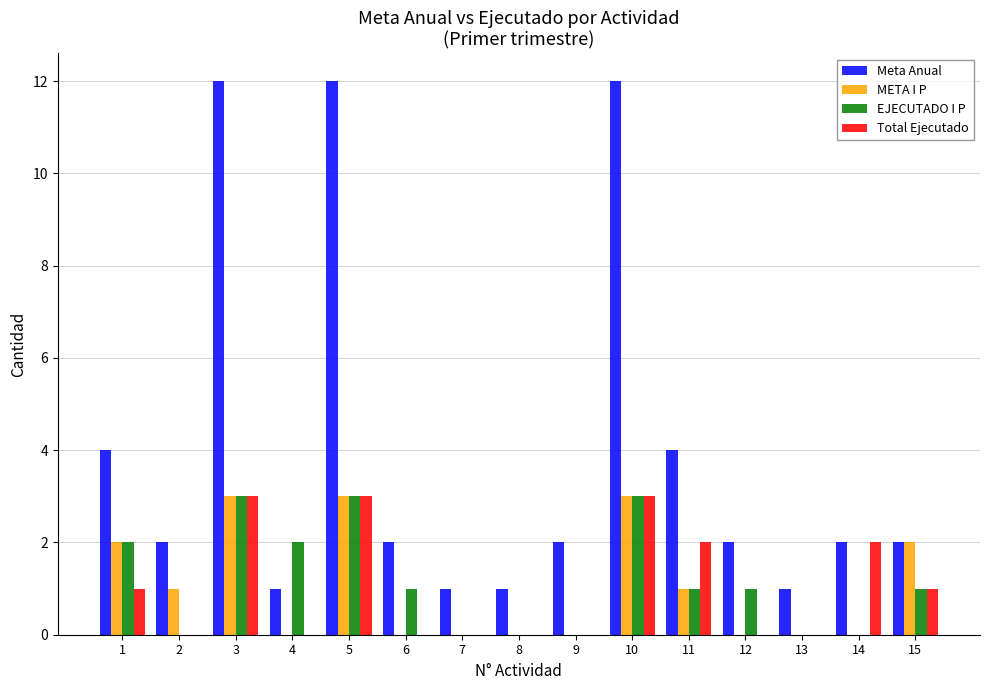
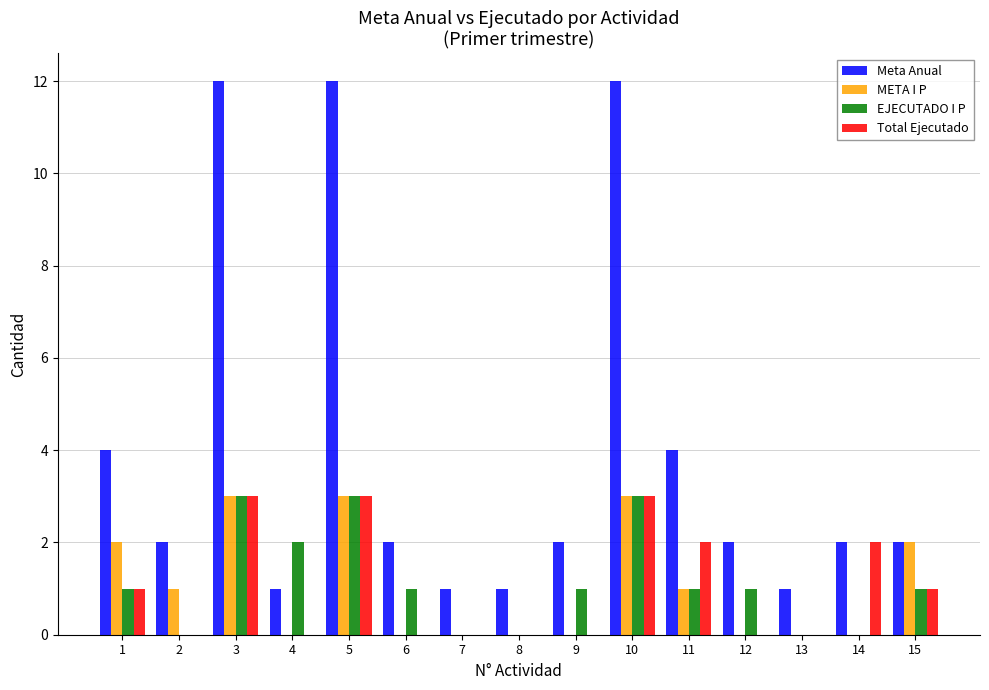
EJECUTADO I P, 1: 2 -> 1
EJECUTADO I P, 9: 0 -> 1
